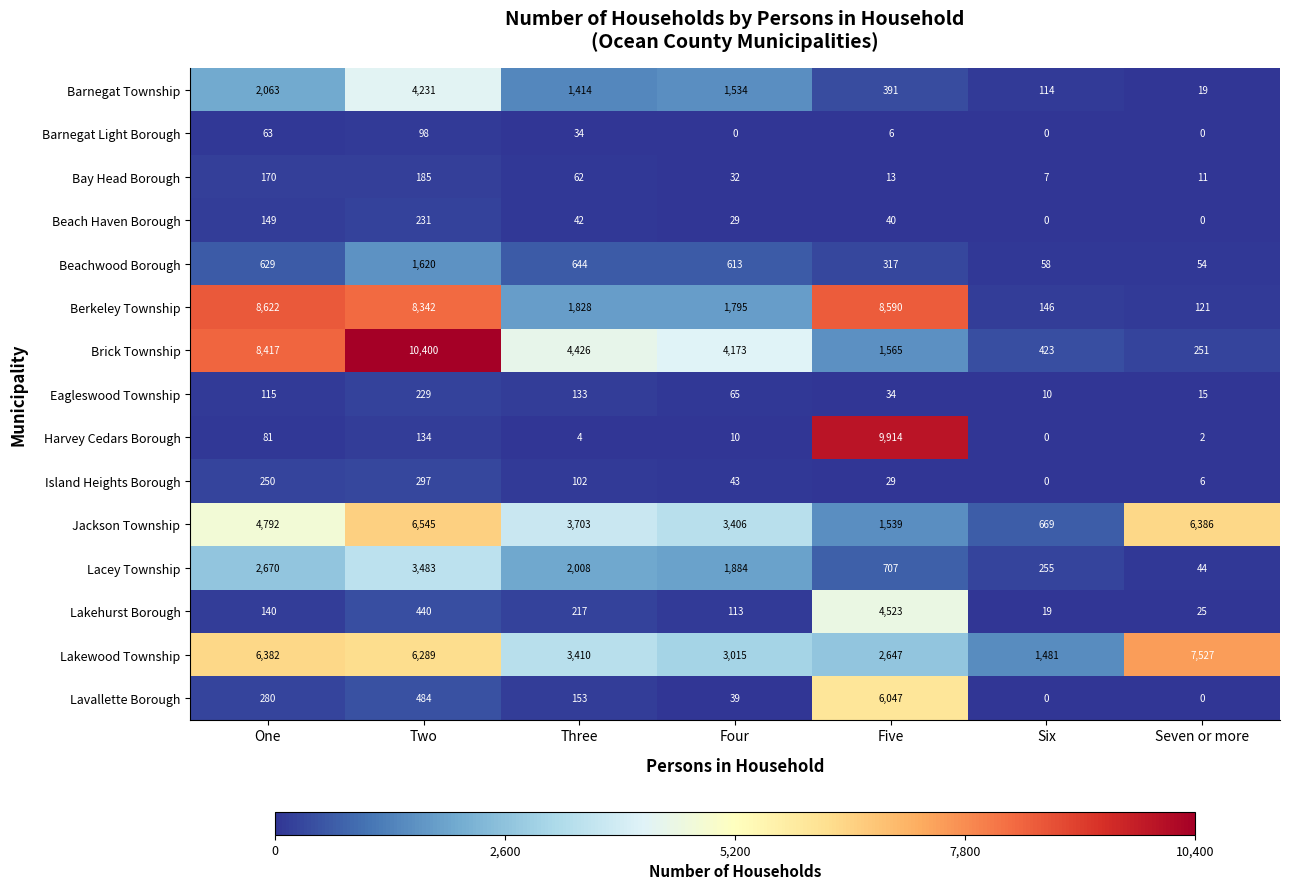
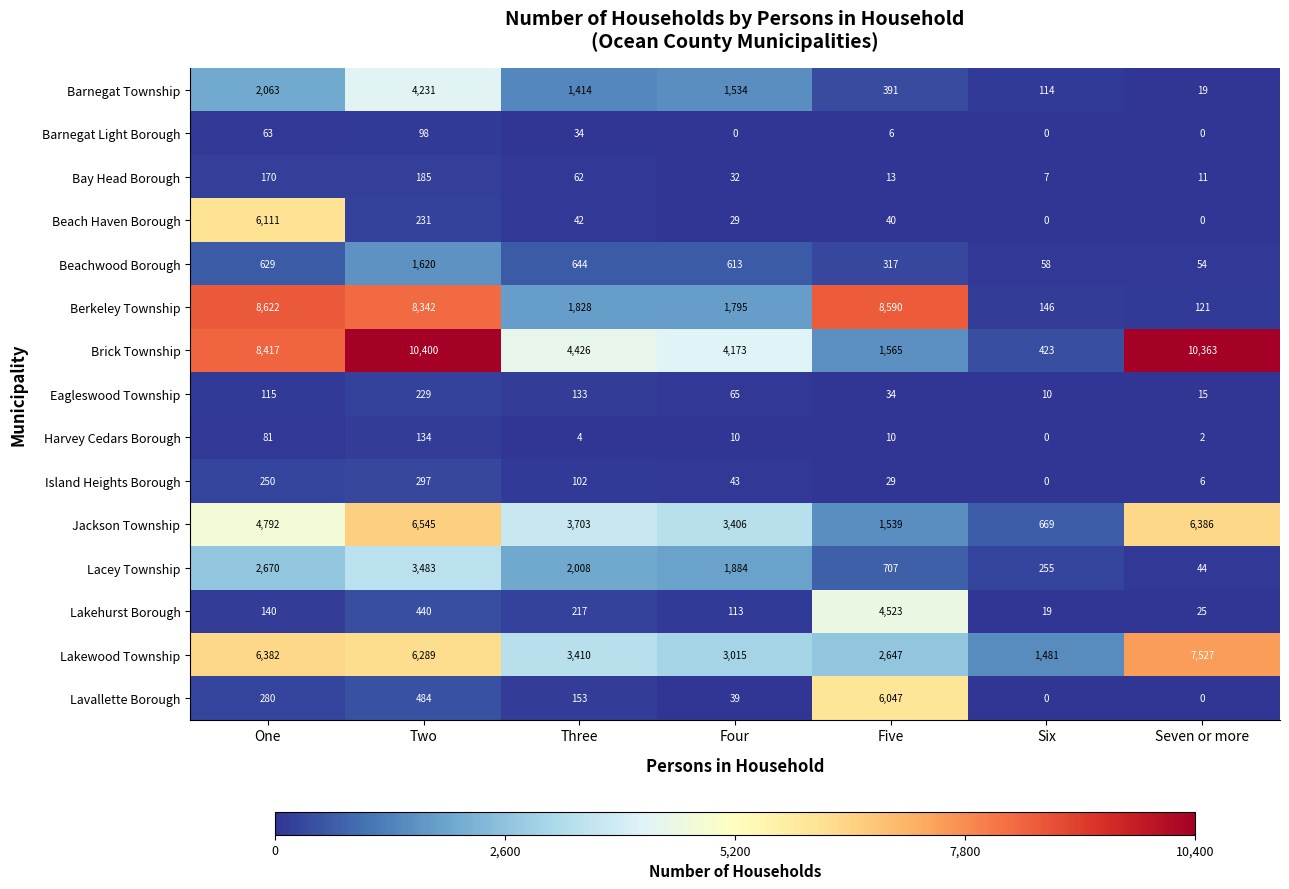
Beach Haven Borough, One: 149 -> 6,111
Brick Township, Seven or more: 251 -> 10,363
Harvey Cedars Borough, Five: 9,914 -> 10
